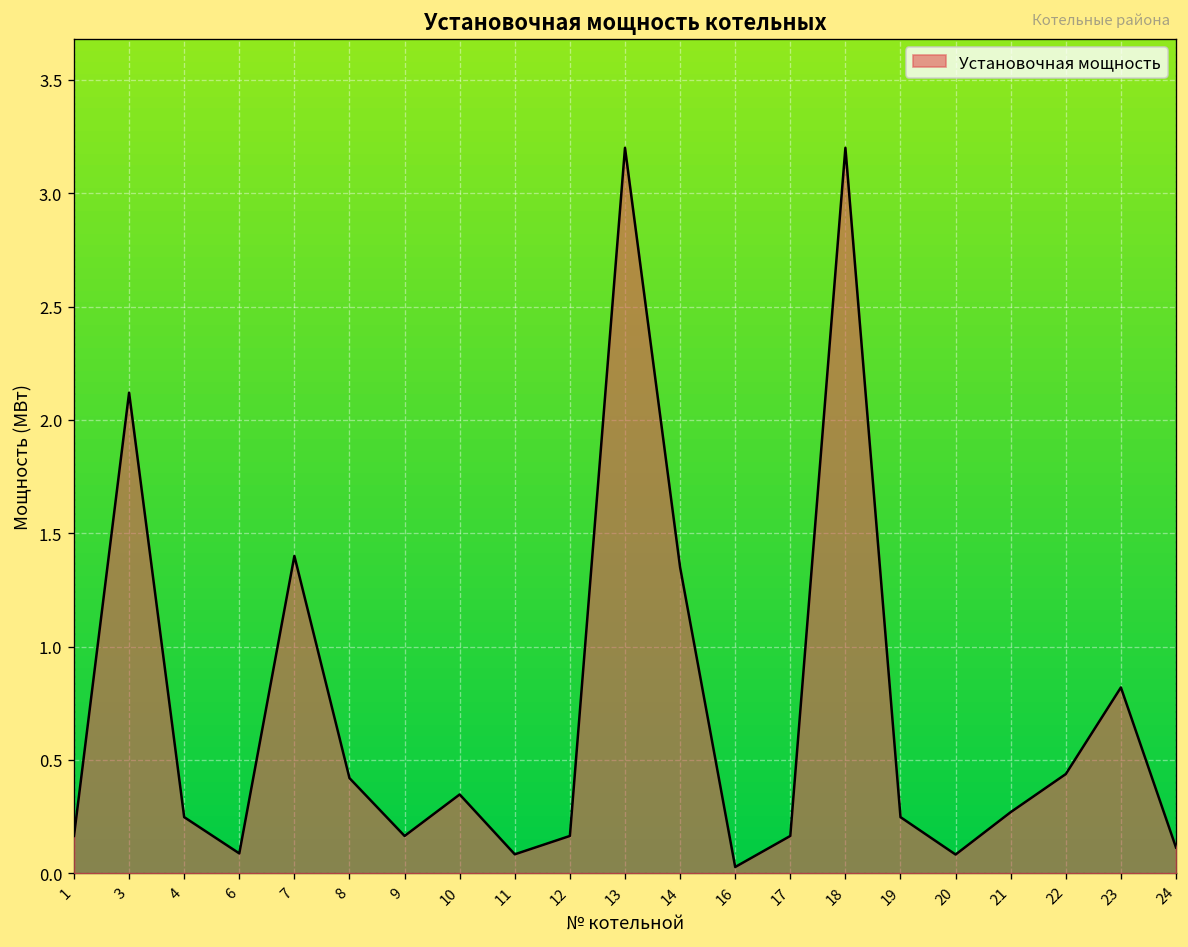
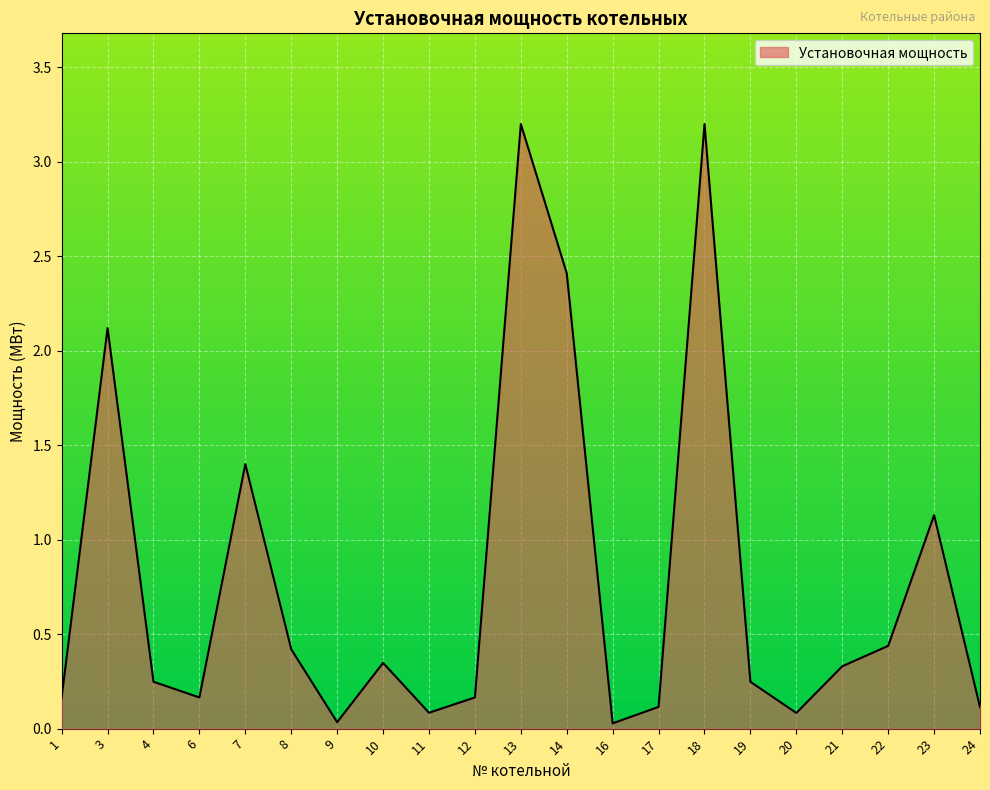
6: 0.09 -> 0.17
9: 0.17 -> 0.03
14: 1.35 -> 2.41
17: 0.17 -> 0.12
21: 0.27 -> 0.33
23: 0.82 -> 1.13
